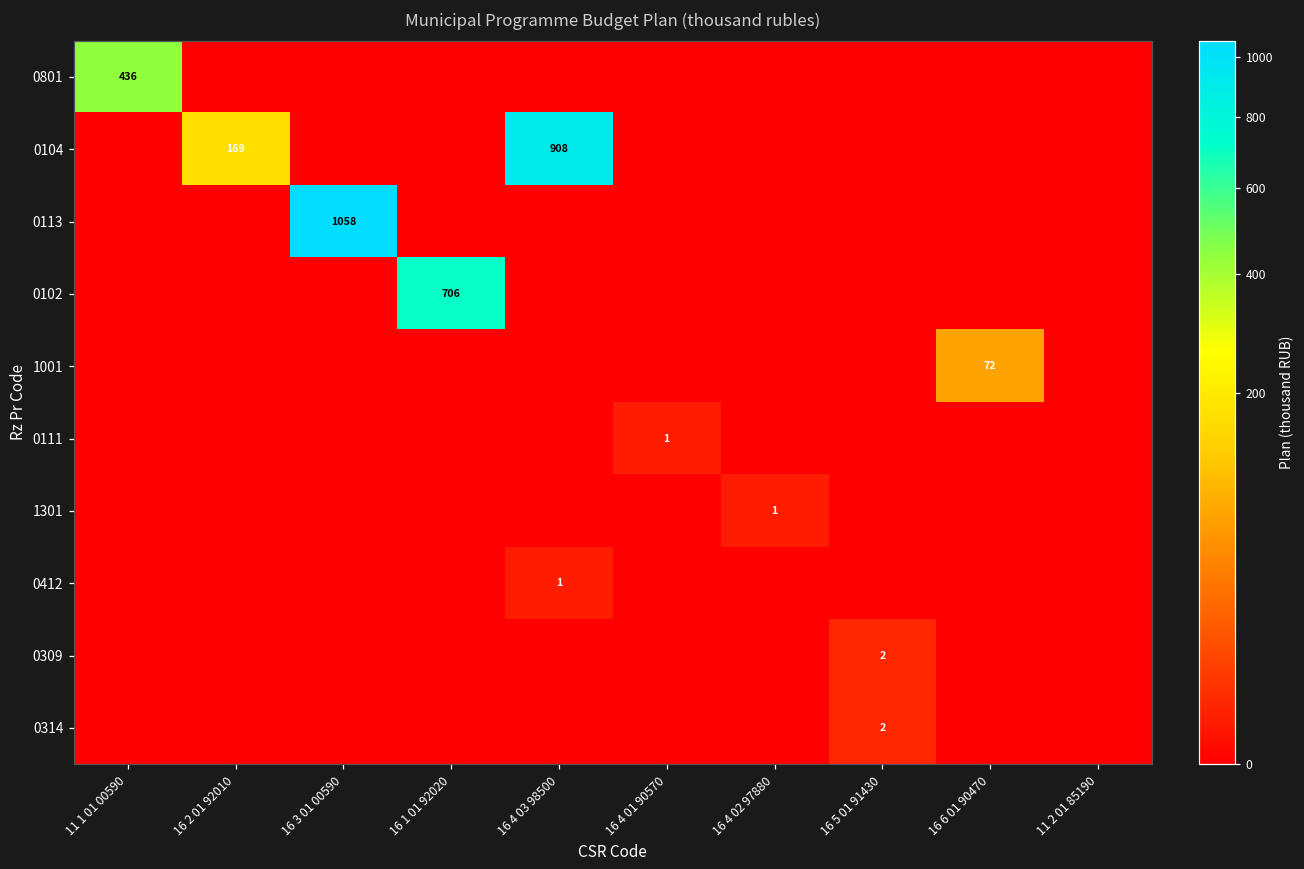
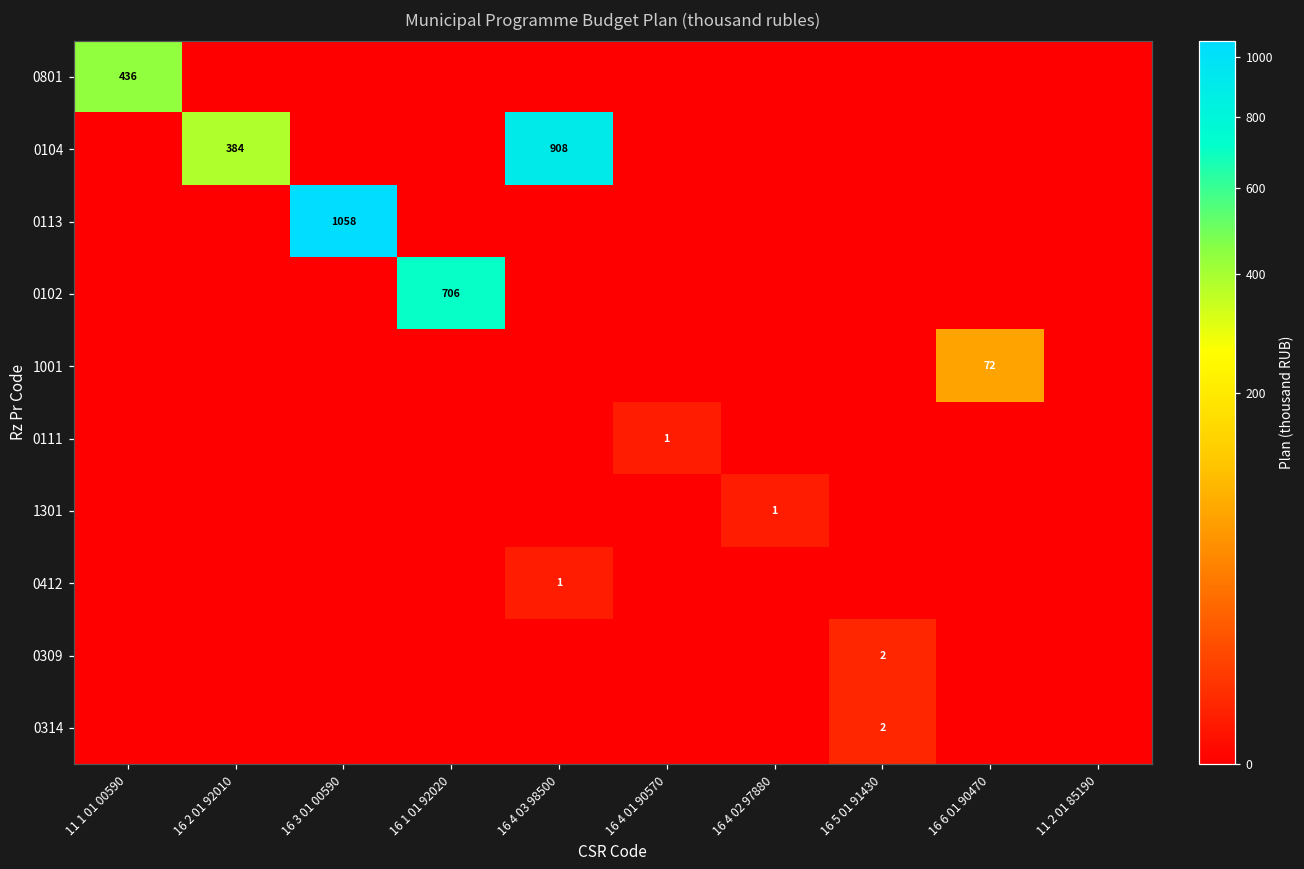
0104, 16 2 01 92010: 169 -> 384
